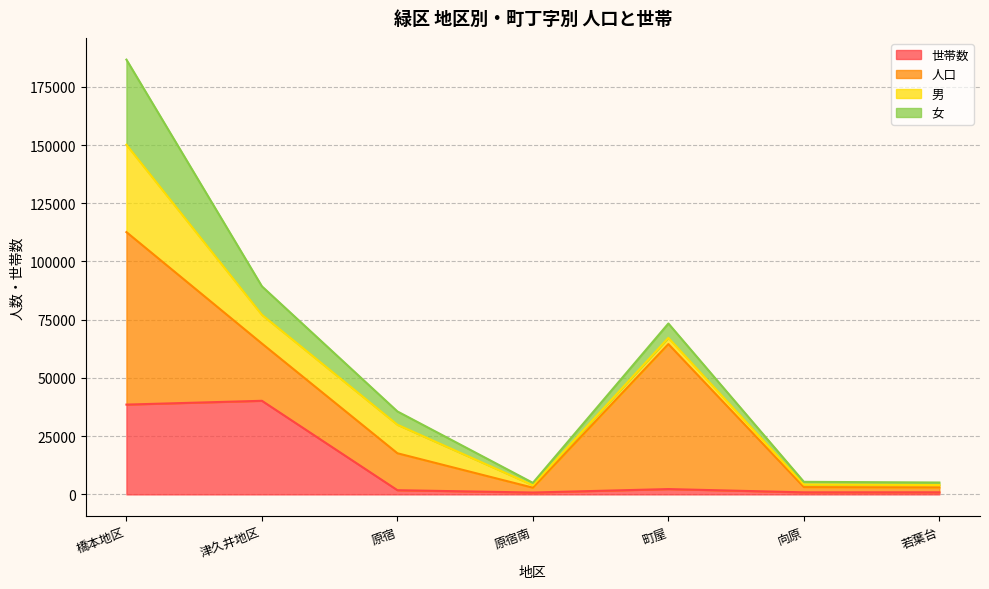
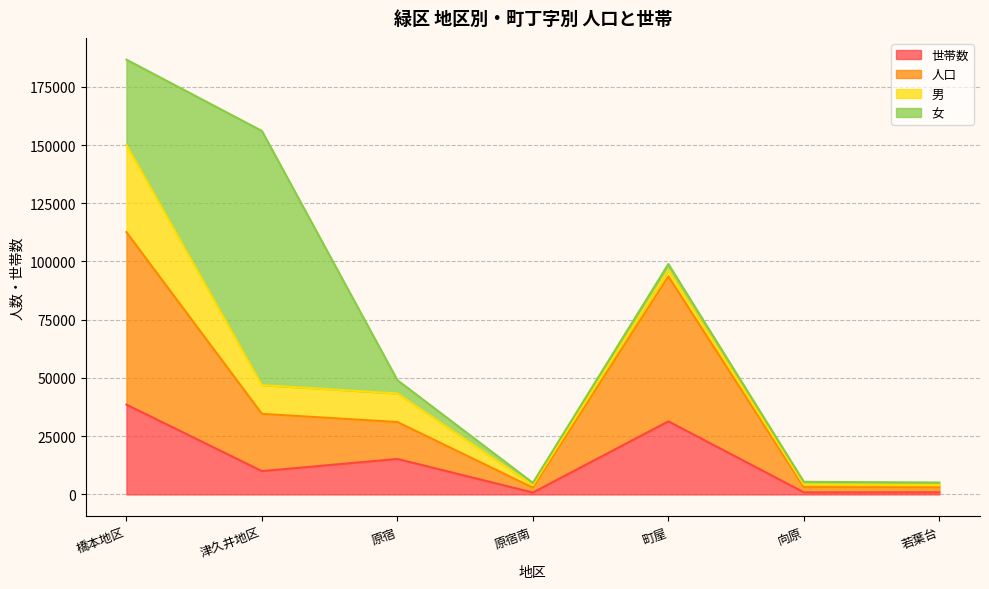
世帯数, 津久井地区: 40000 -> 10000
女, 津久井地区: 12000 -> 109000
世帯数, 原宿: 2000 -> 15000
世帯数, 町屋: 2000 -> 31000
女, 町屋: 6000 -> 3000
